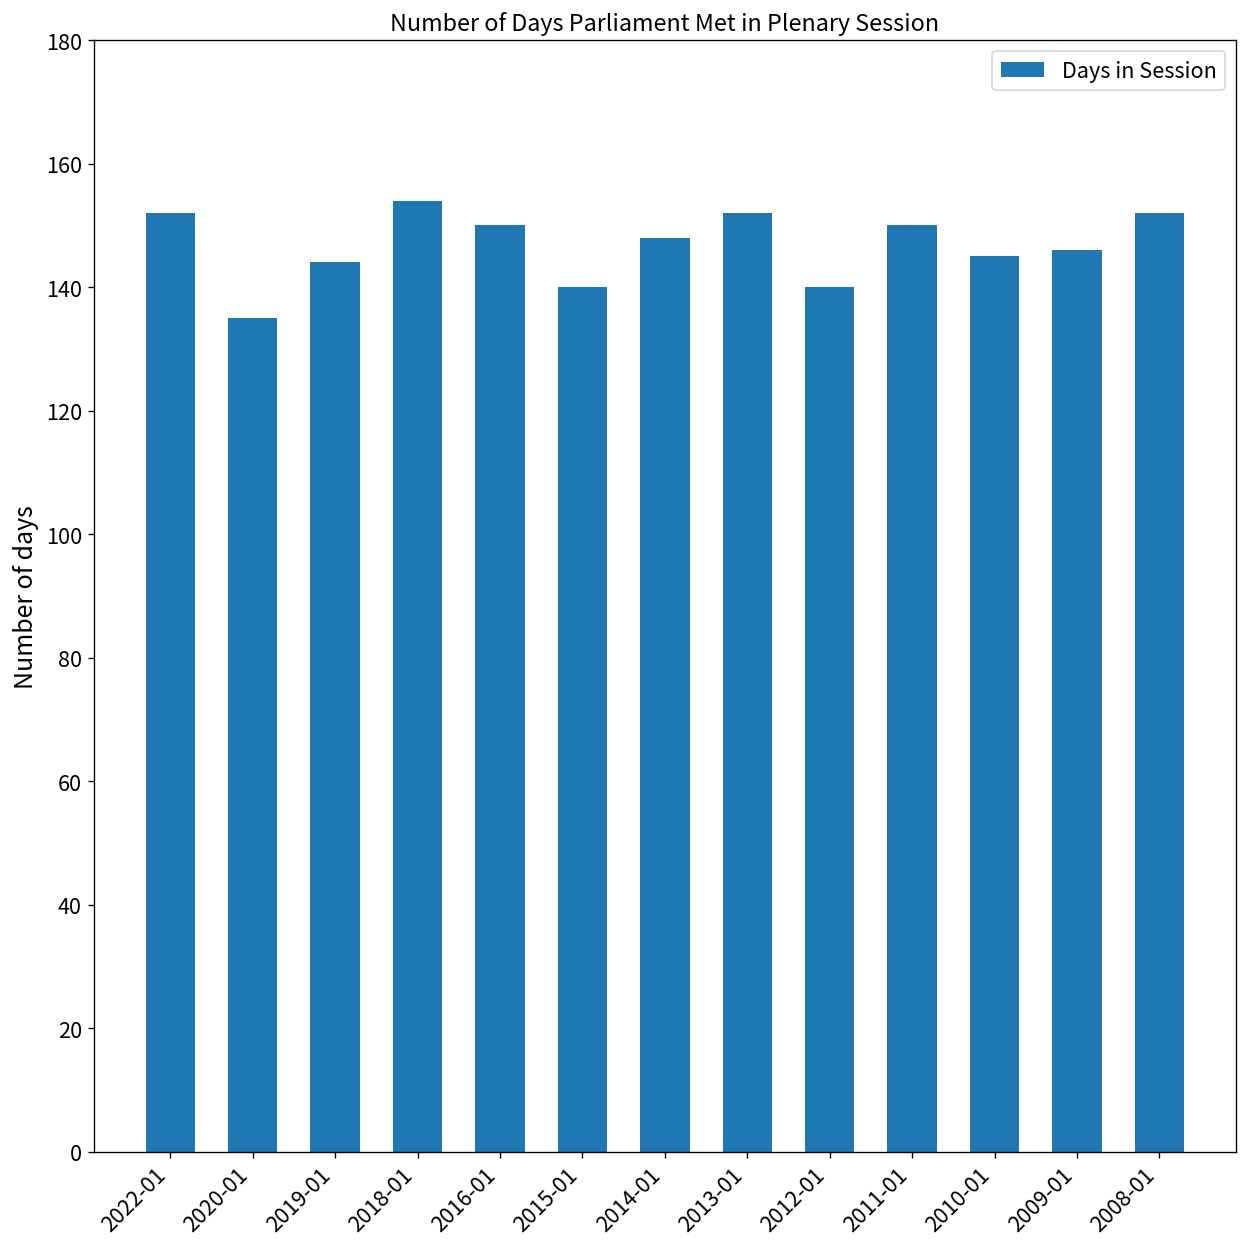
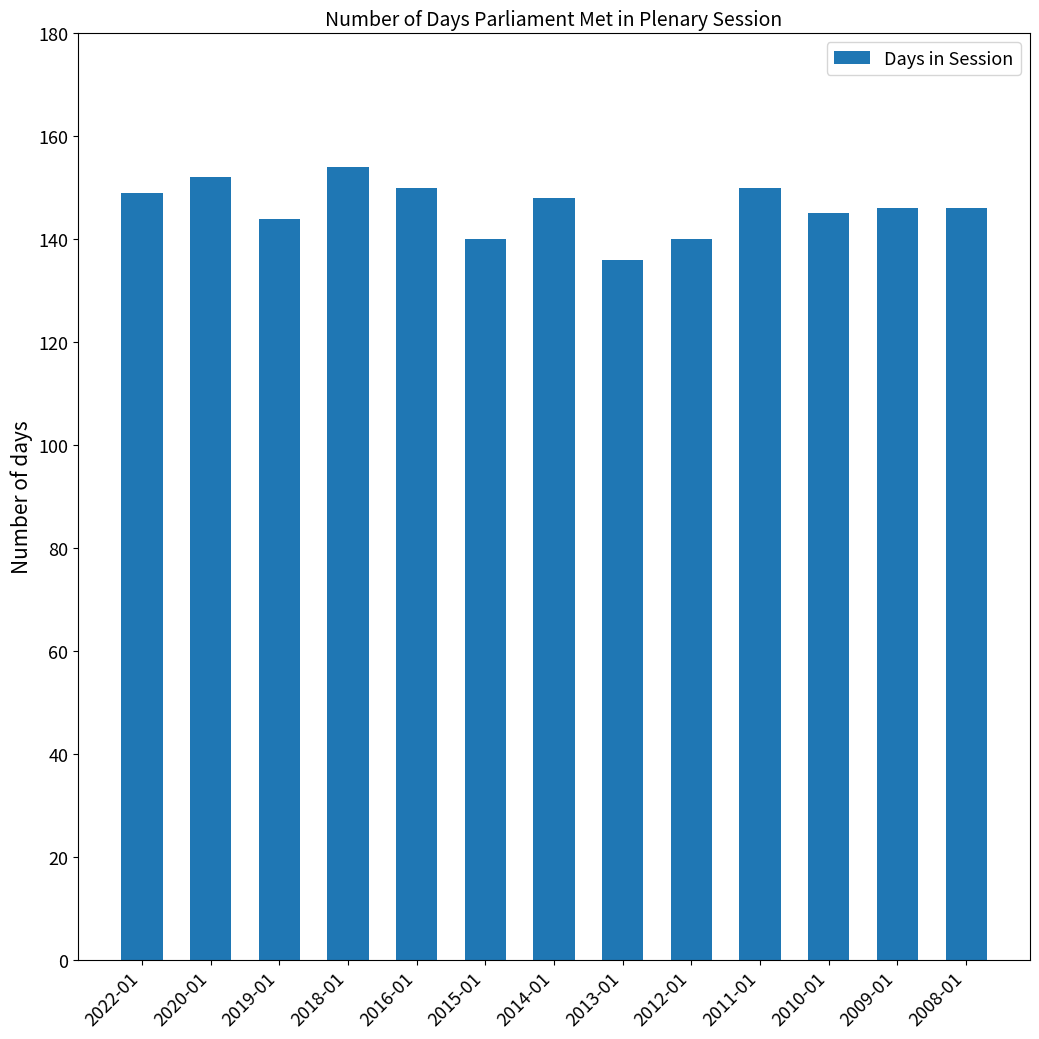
2022-01: 152 -> 149
2020-01: 135 -> 152
2013-01: 152 -> 136
2008-01: 152 -> 146
